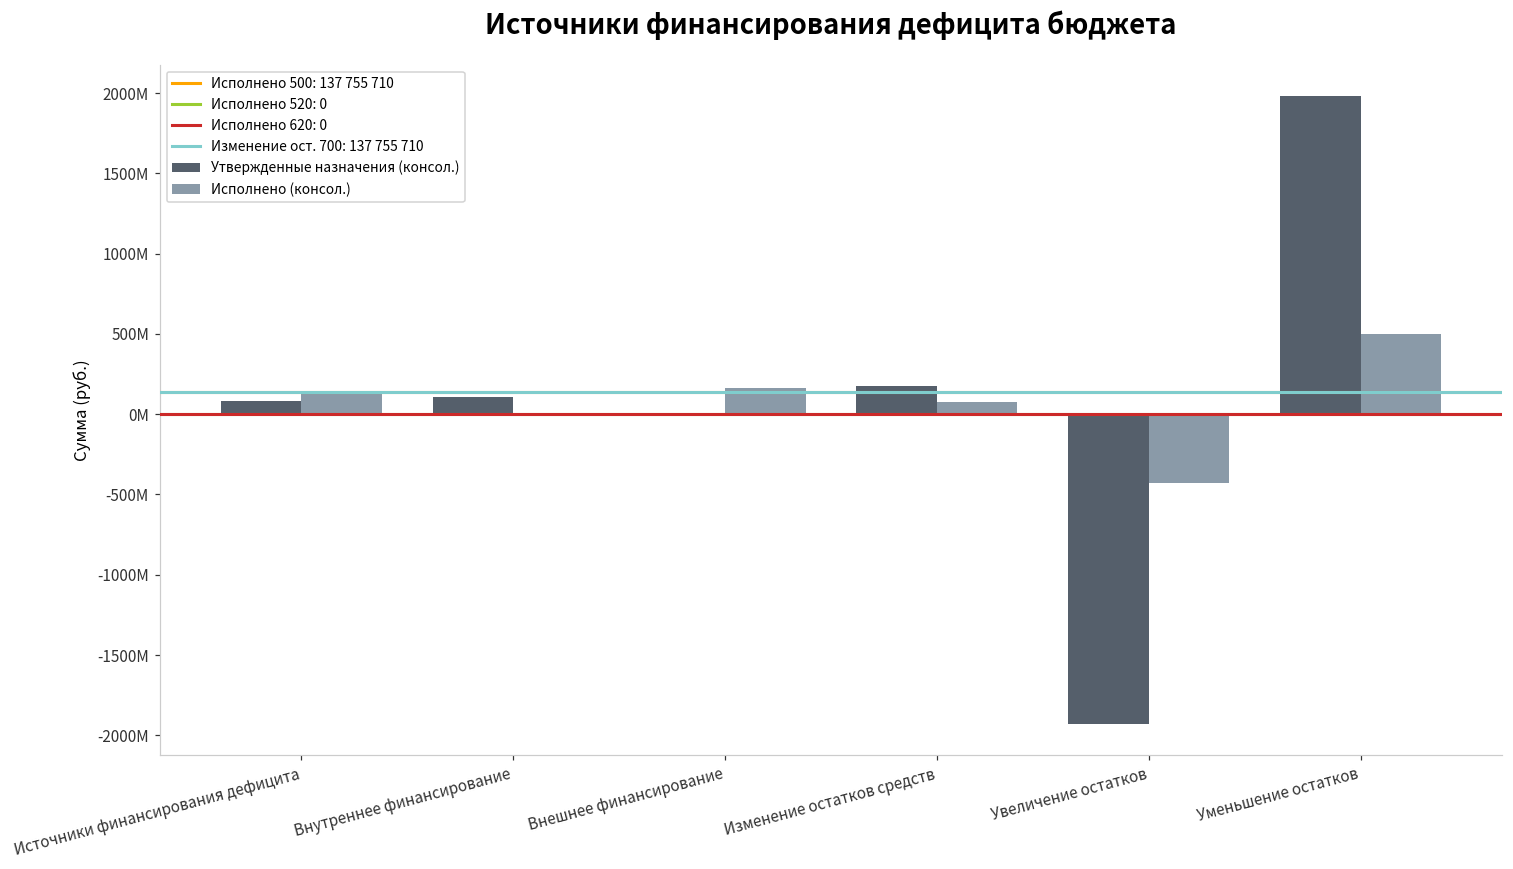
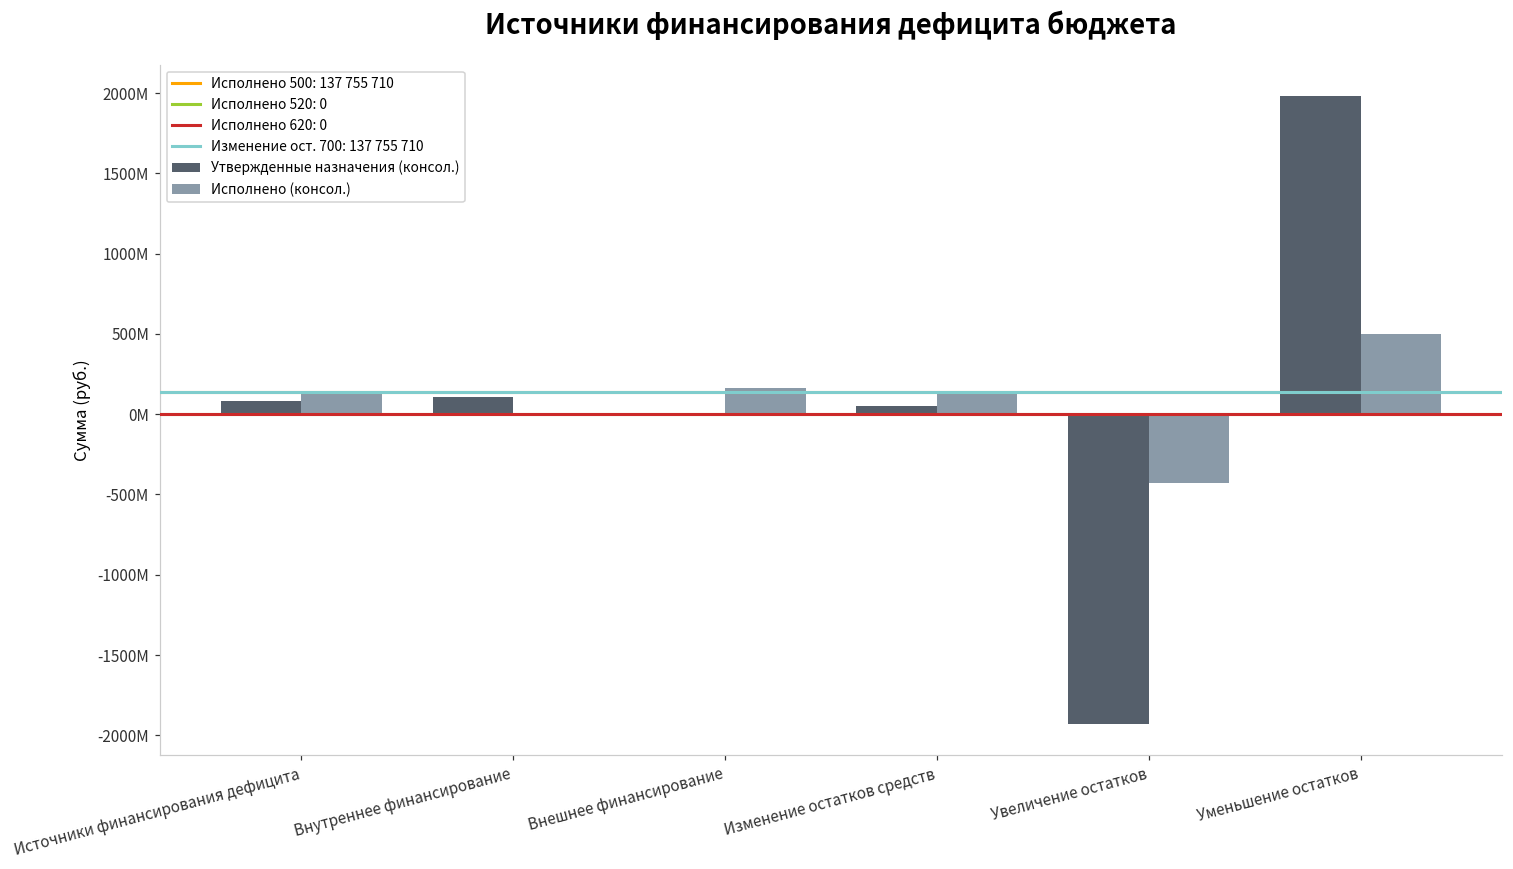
Утвержденные назначения (консол.), Изменение остатков средств: 180000000 -> 50000000
Исполнено (консол.), Изменение остатков средств: 80000000 -> 140000000
